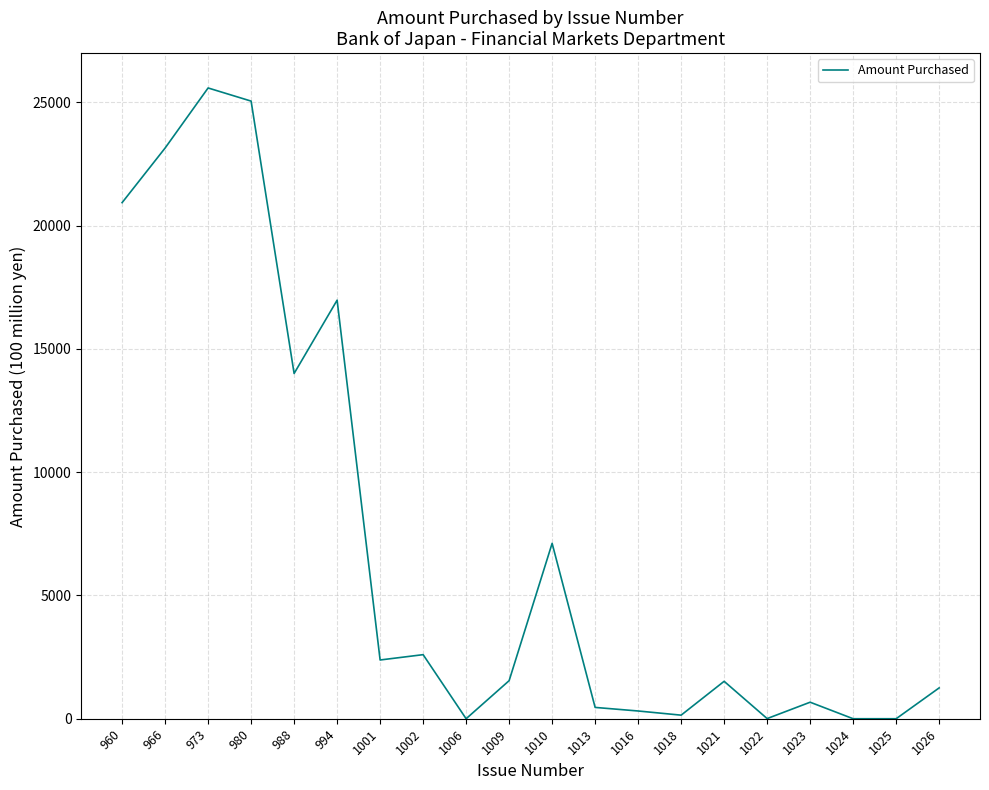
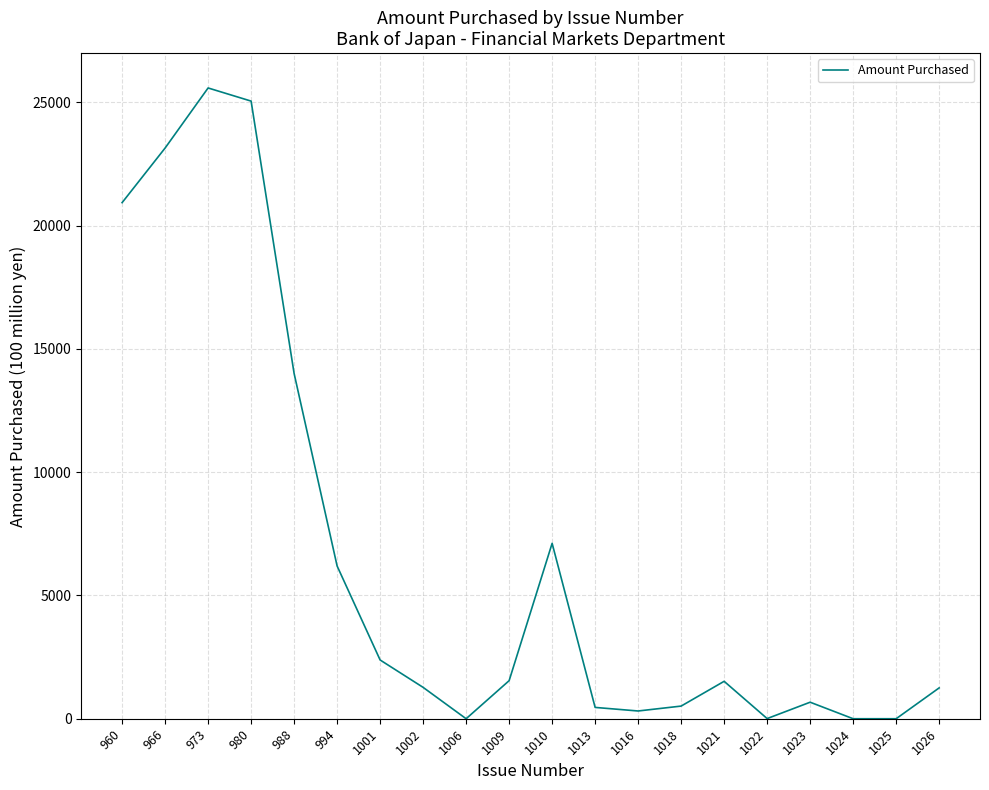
994: 17000 -> 6200
1002: 2600 -> 1300
1018: 100 -> 500
